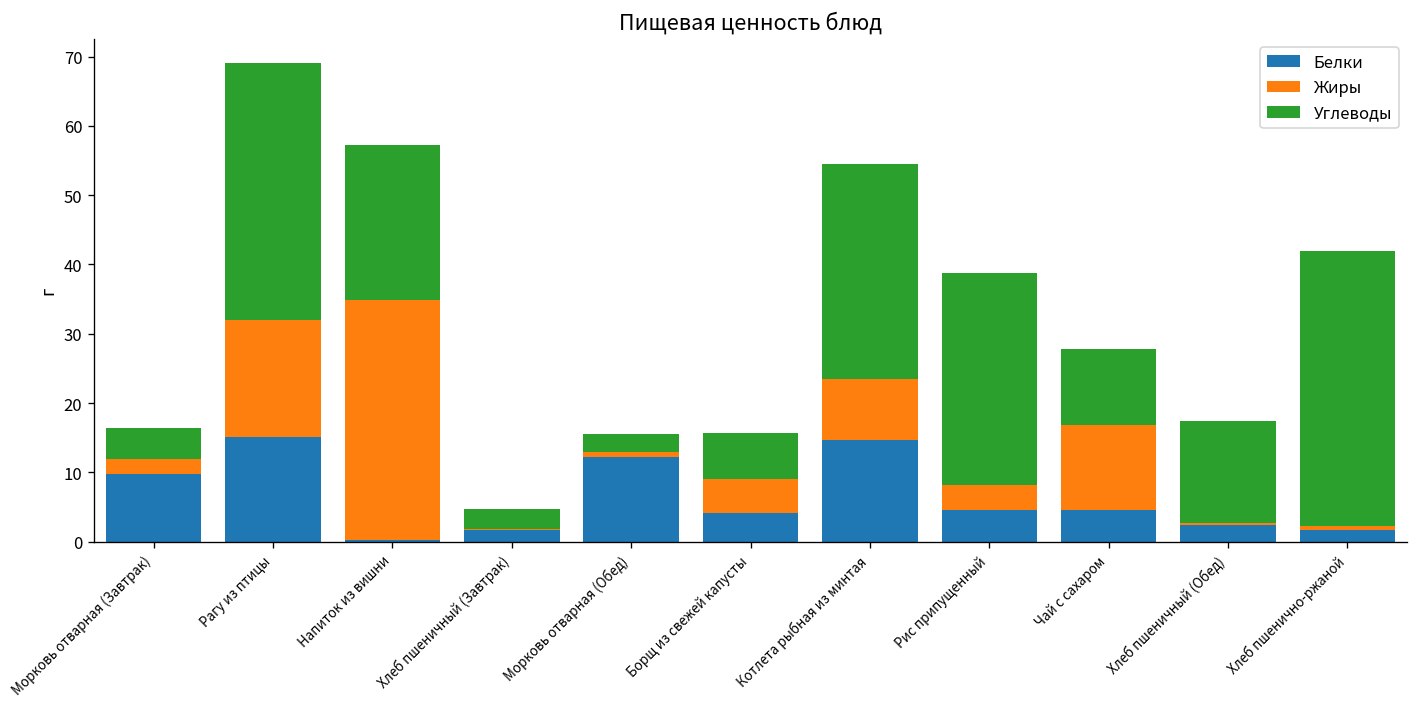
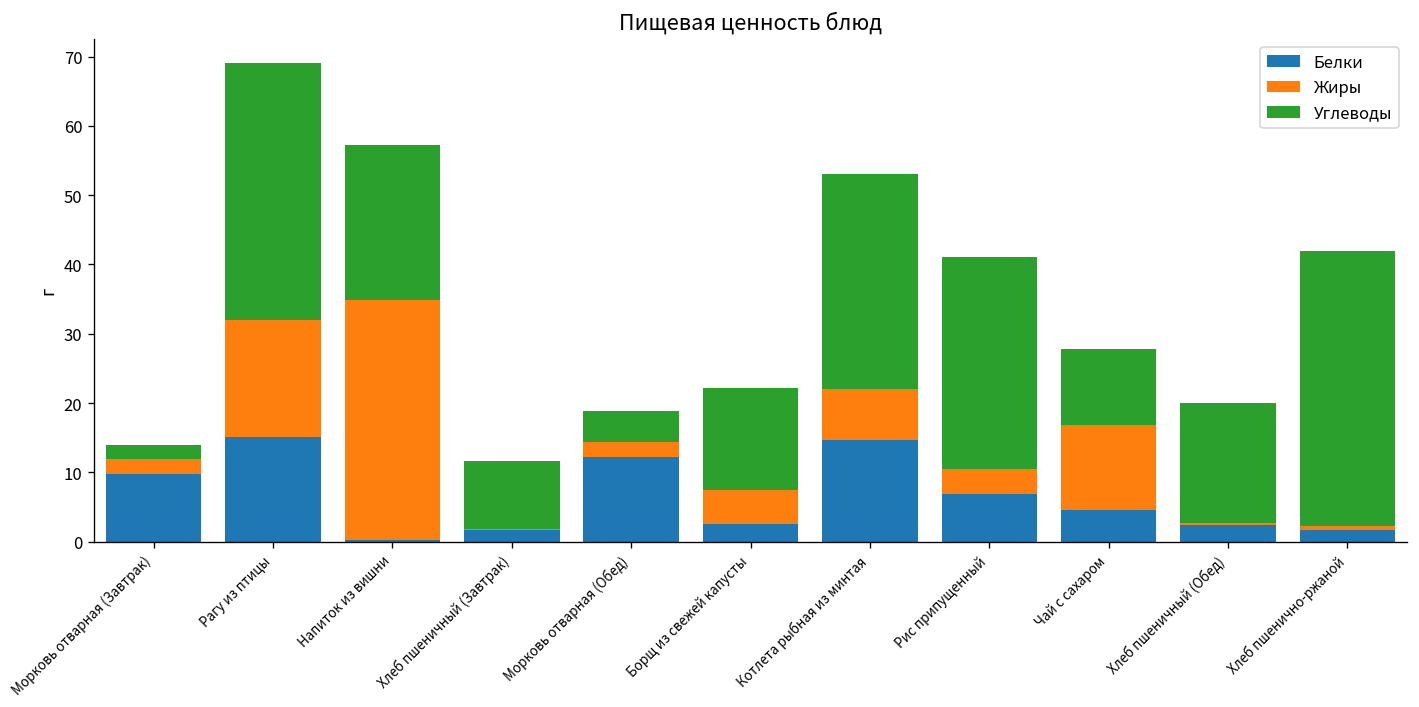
Углеводы, Морковь отварная (Завтрак): 4 -> 2
Углеводы, Хлеб пшеничный (Завтрак): 3 -> 10
Жиры, Морковь отварная (Обед): 1 -> 2
Углеводы, Морковь отварная (Обед): 3 -> 4
Белки, Борщ из свежей капусты: 4 -> 3
Углеводы, Борщ из свежей капусты: 7 -> 15
Жиры, Котлета рыбная из минтая: 9 -> 7
Белки, Рис припущенный: 5 -> 7
Углеводы, Хлеб пшеничный (Обед): 15 -> 17
